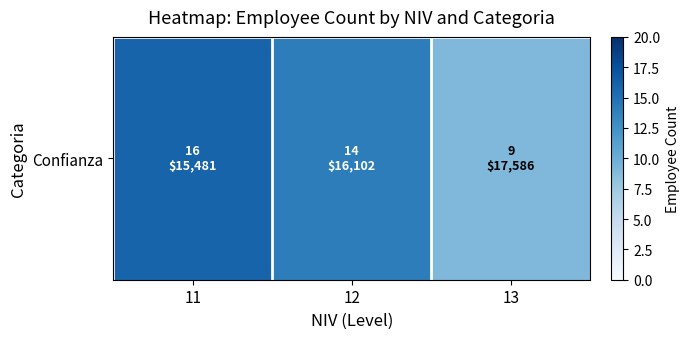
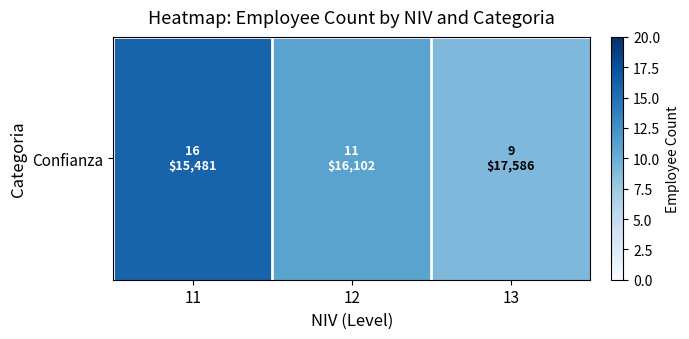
Confianza, 12: 14 -> 11
